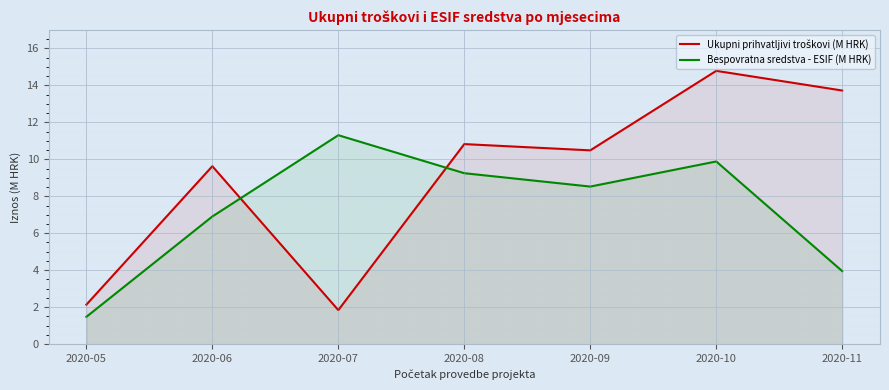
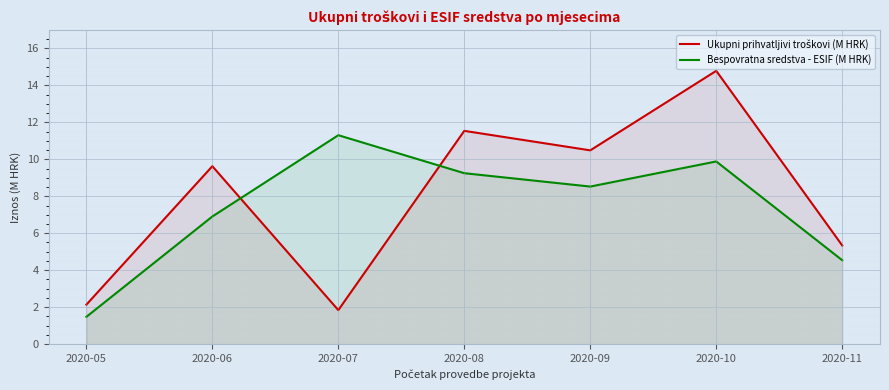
Ukupni prihvatljivi troškovi (M HRK), 2020-08: 10.8 -> 11.5
Ukupni prihvatljivi troškovi (M HRK), 2020-11: 13.7 -> 5.3
Bespovratna sredstva - ESIF (M HRK), 2020-11: 4.0 -> 4.5
